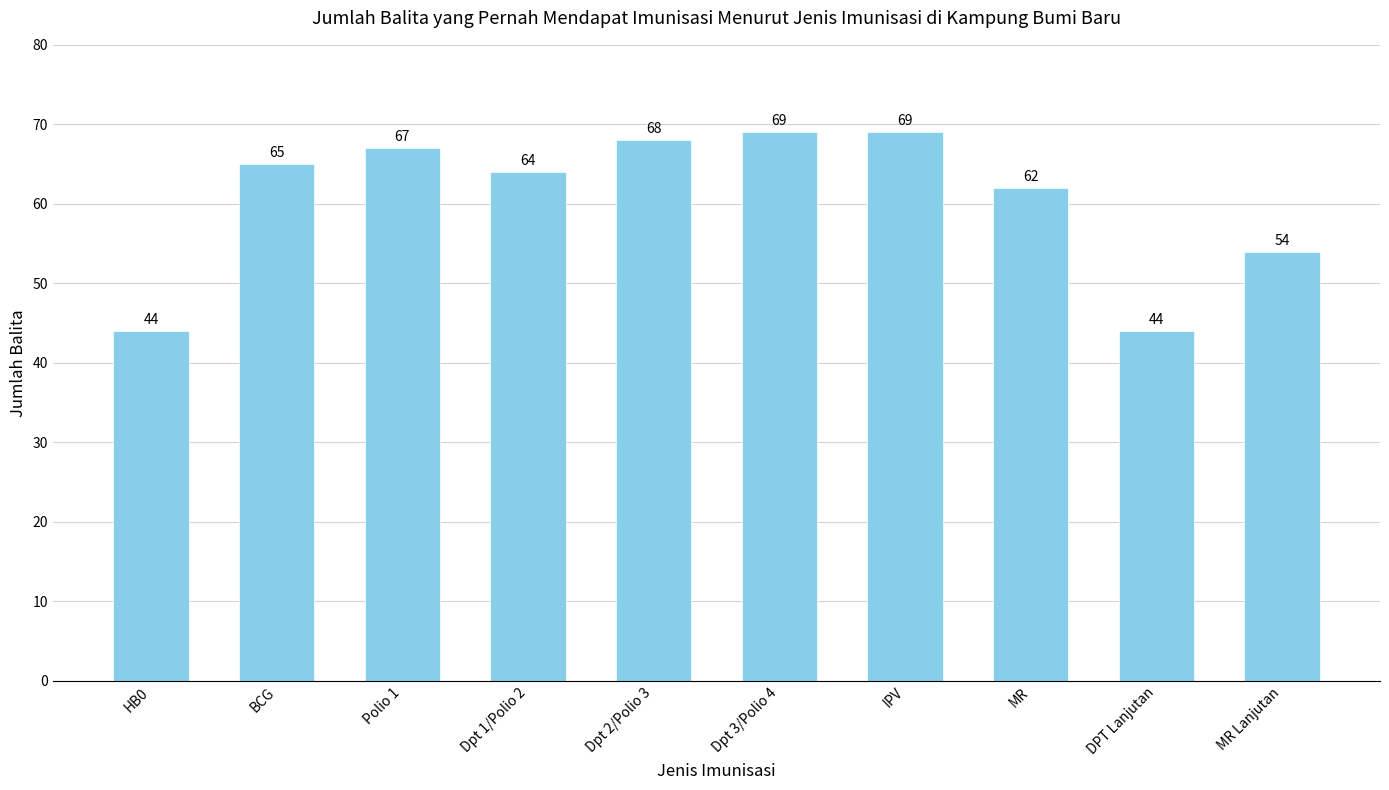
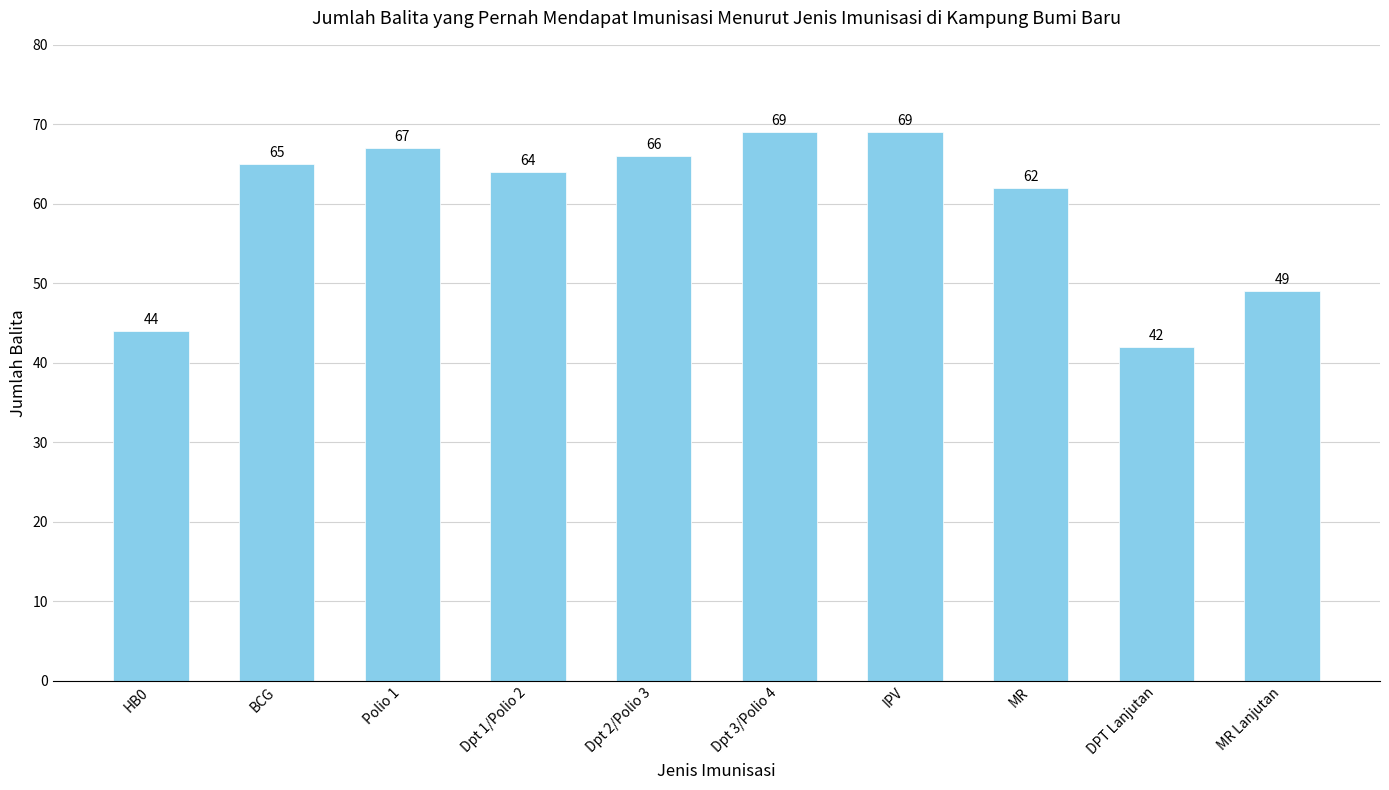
Dpt 2/Polio 3: 68 -> 66
DPT Lanjutan: 44 -> 42
MR Lanjutan: 54 -> 49
